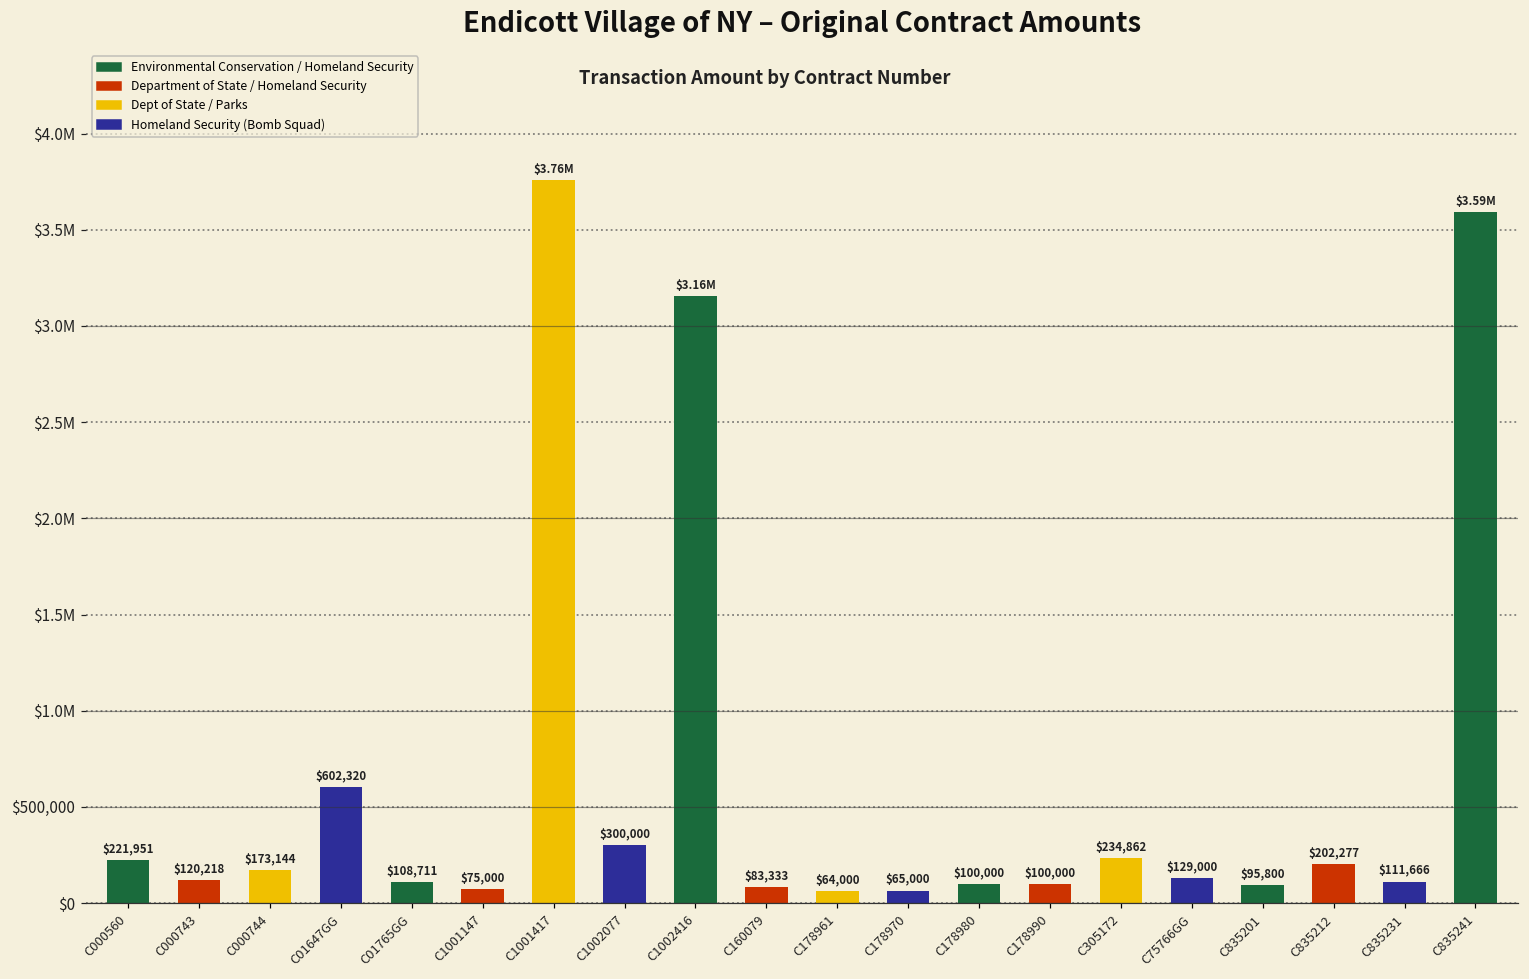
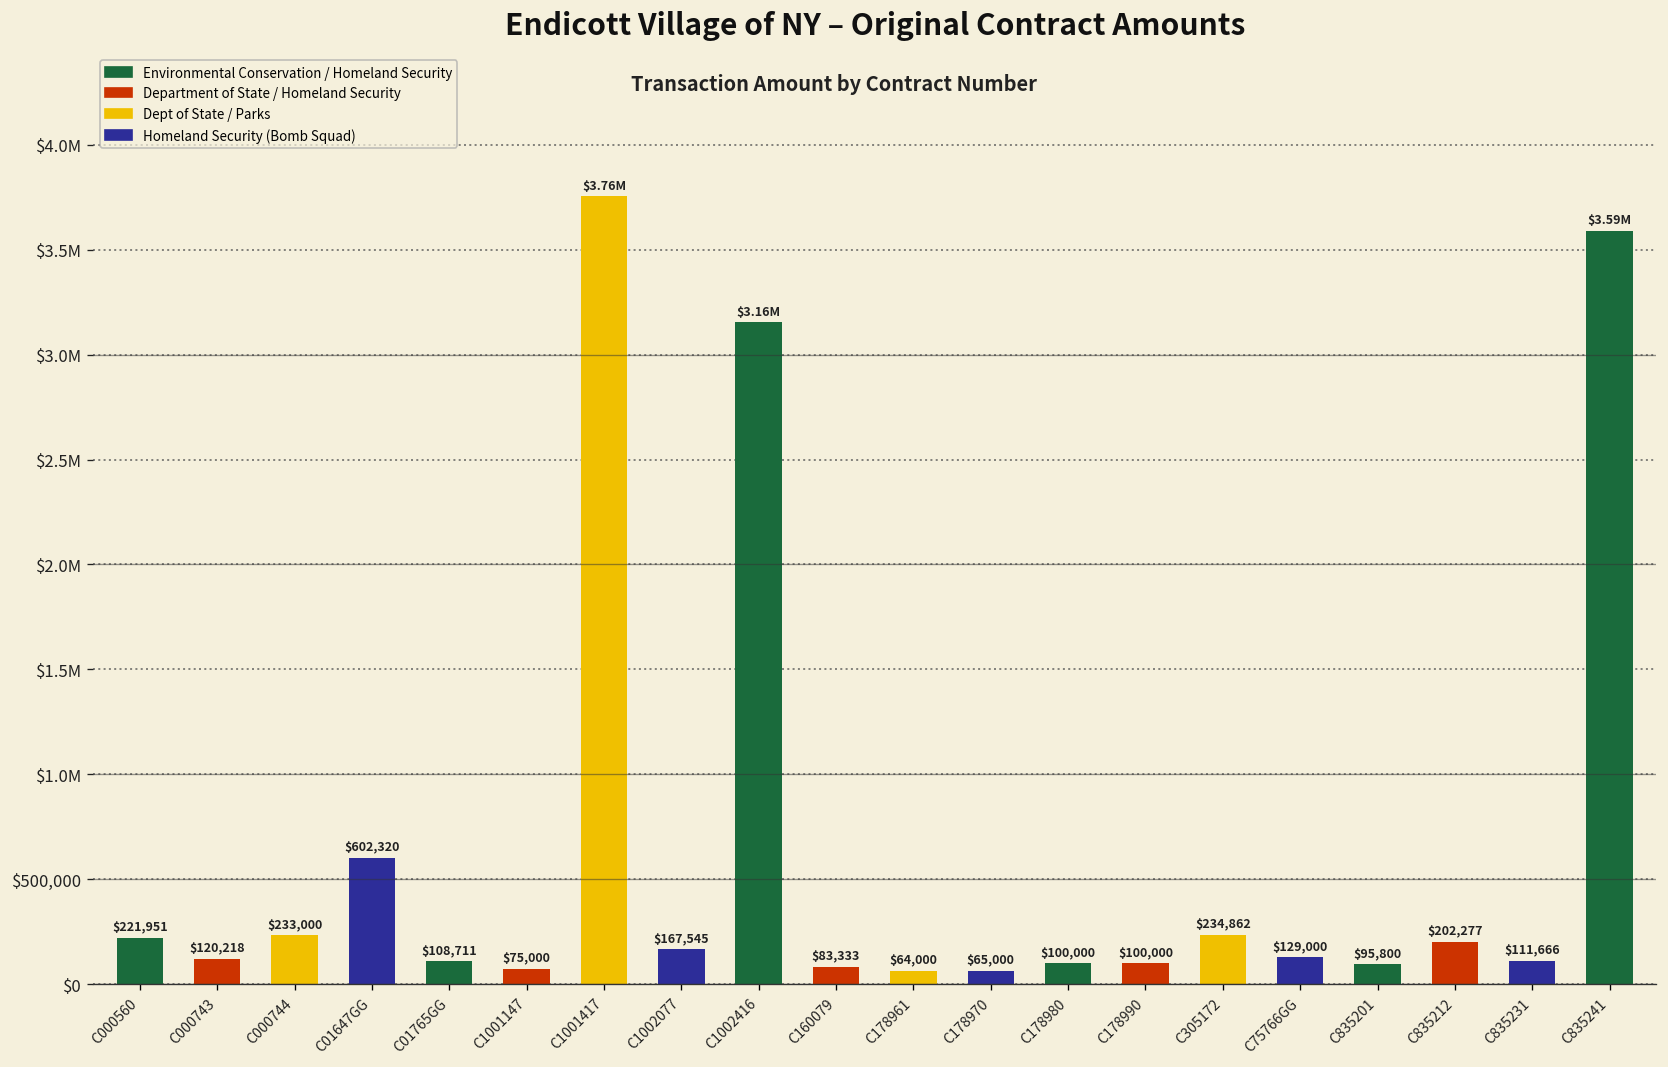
C000744: $173,144 -> $233,000
C1002077: $300,000 -> $167,545
